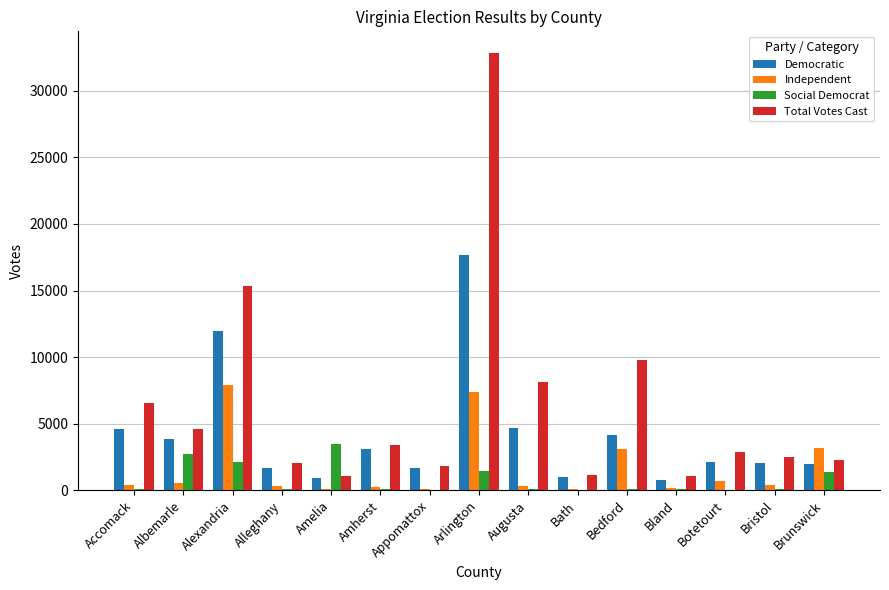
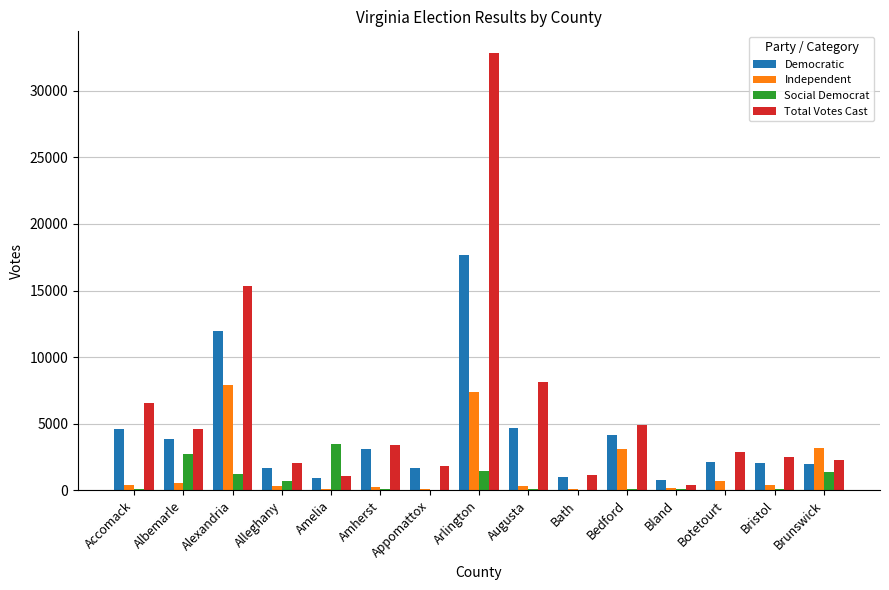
Social Democrat, Alexandria: 2100 -> 1200
Social Democrat, Alleghany: 100 -> 700
Total Votes Cast, Bedford: 9700 -> 4900
Total Votes Cast, Bland: 1100 -> 400
